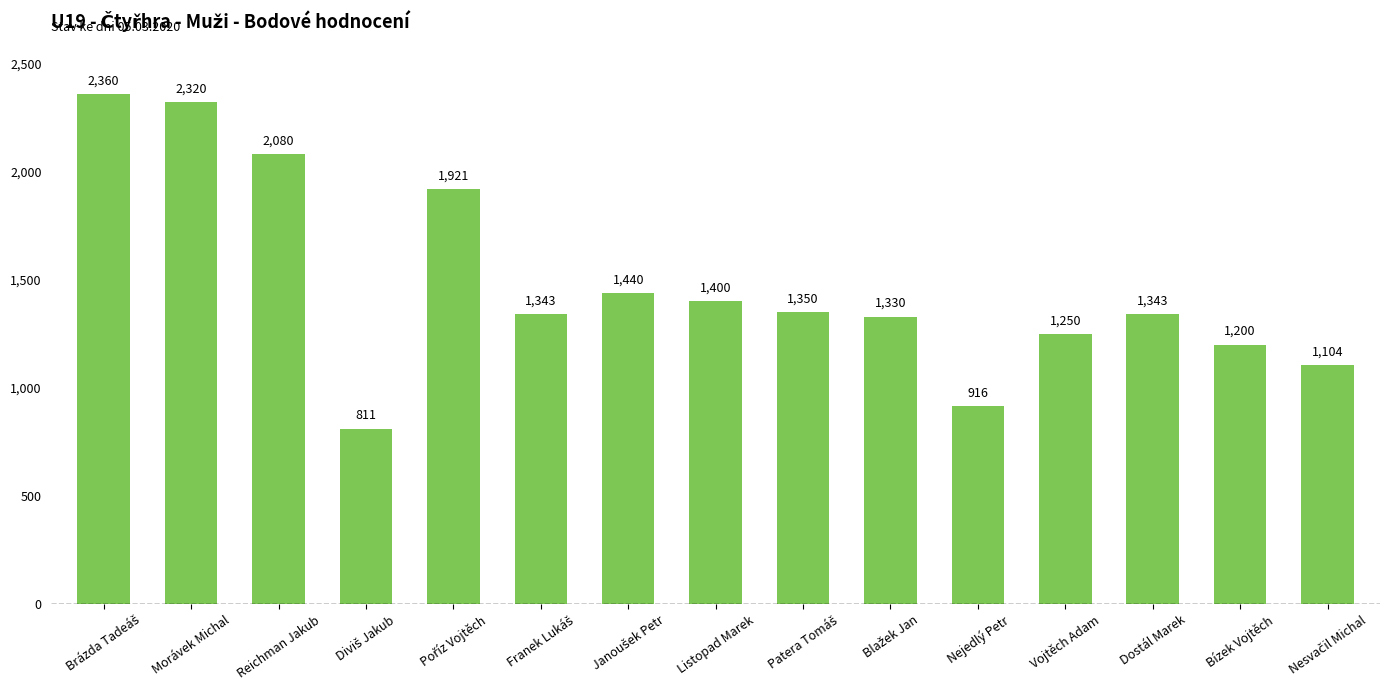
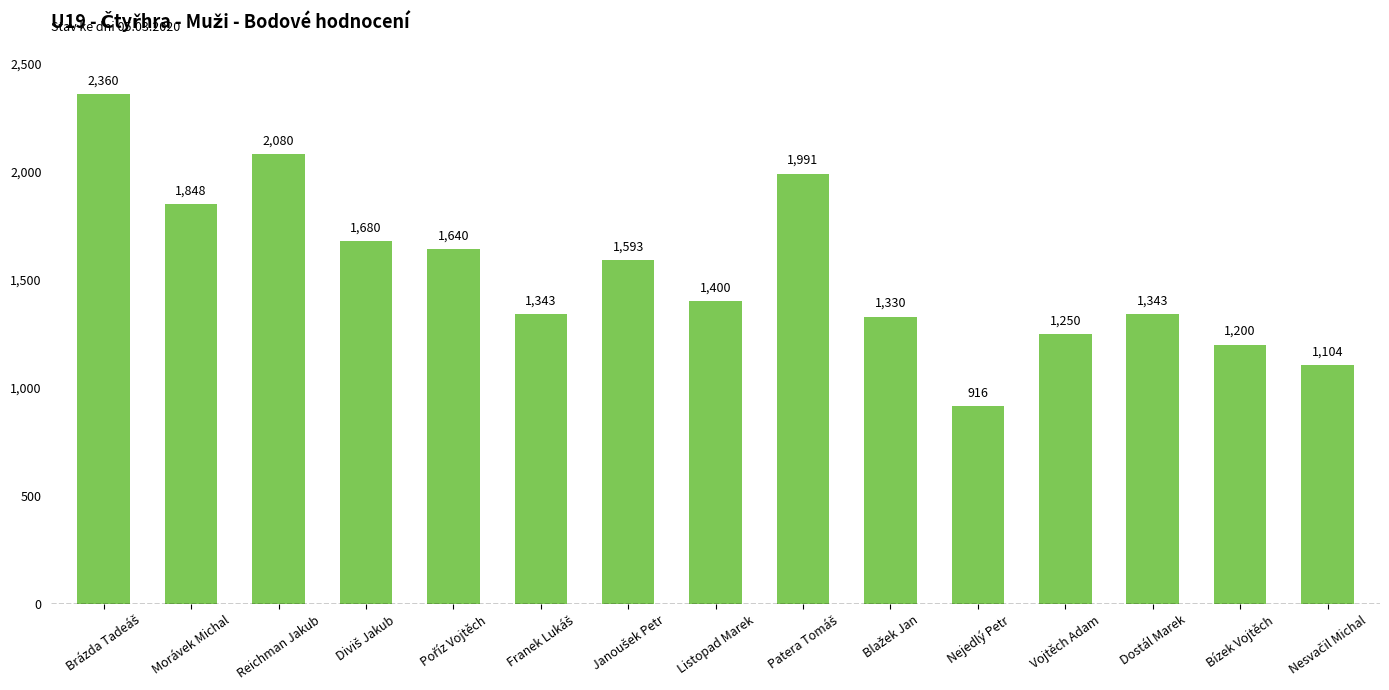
Morávek Michal: 2,320 -> 1,848
Diviš Jakub: 811 -> 1,680
Poříz Vojtěch: 1,921 -> 1,640
Janoušek Petr: 1,440 -> 1,593
Patera Tomáš: 1,350 -> 1,991
